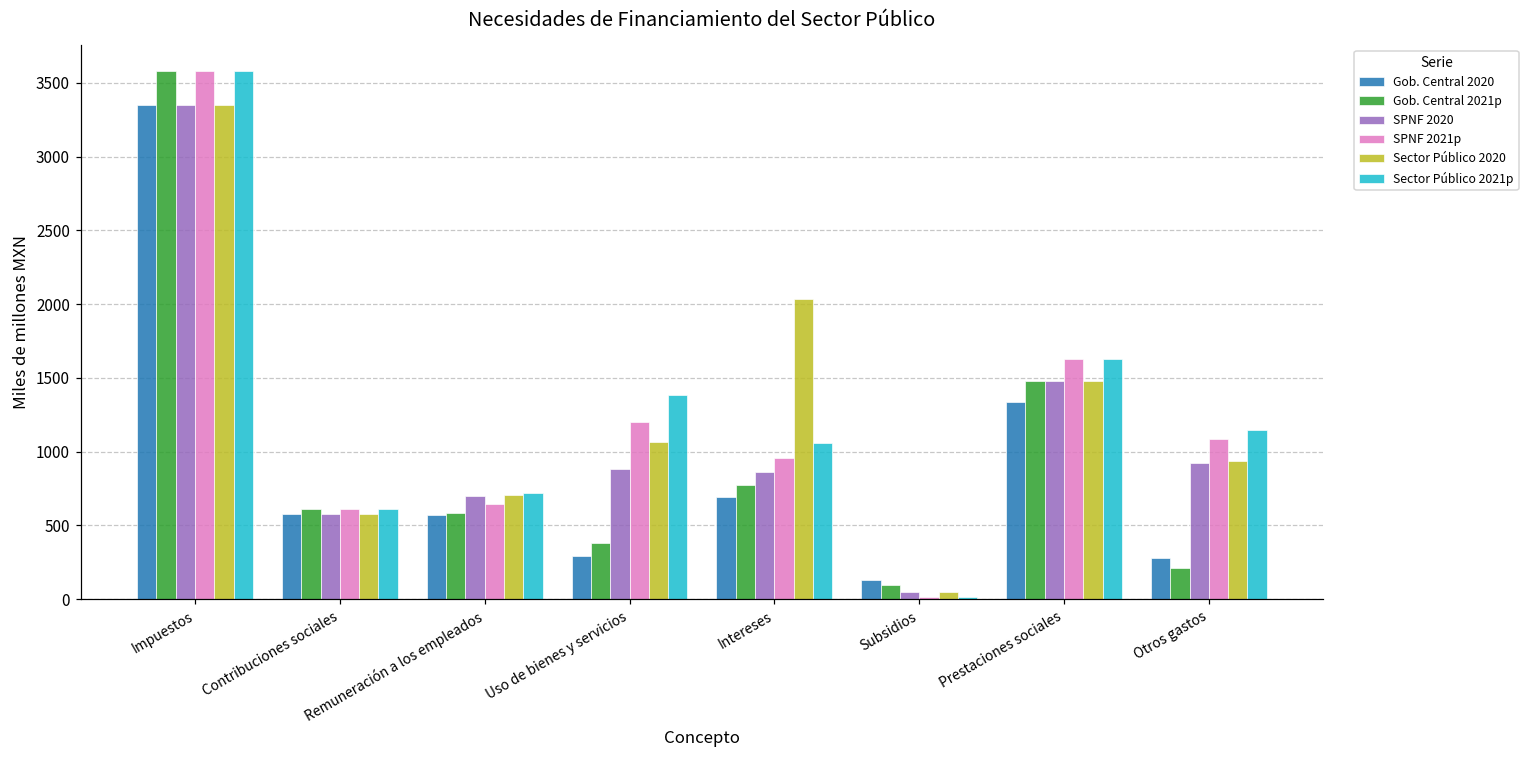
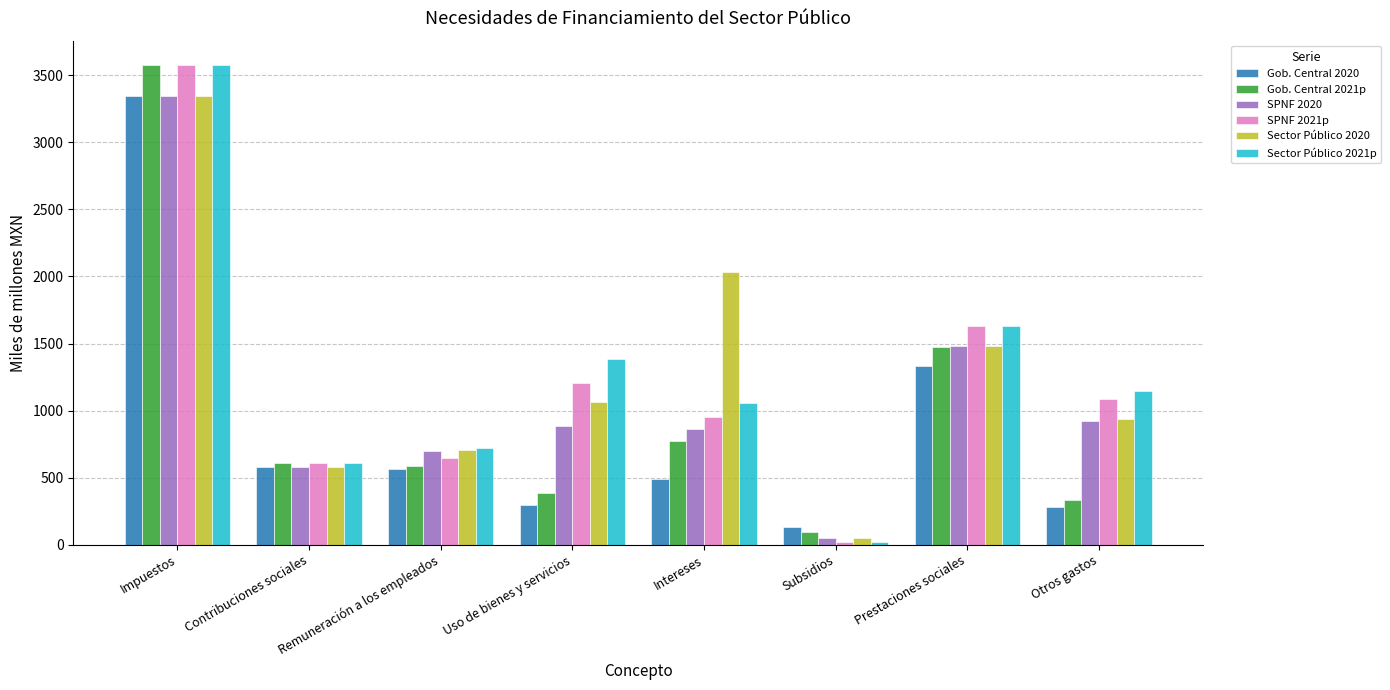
Gob. Central 2020, Intereses: 690 -> 490
Gob. Central 2021p, Otros gastos: 210 -> 340
